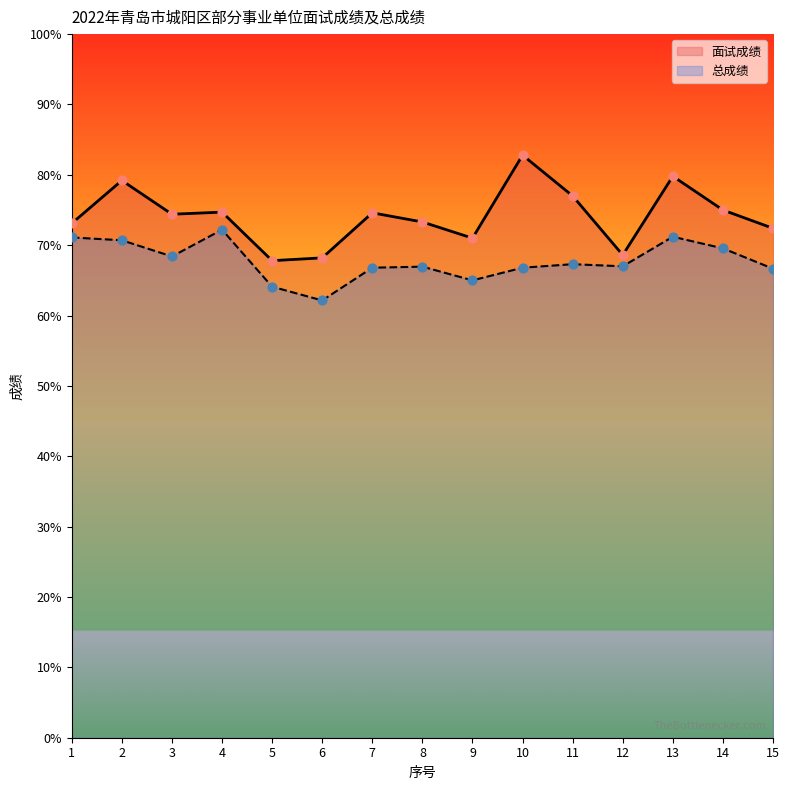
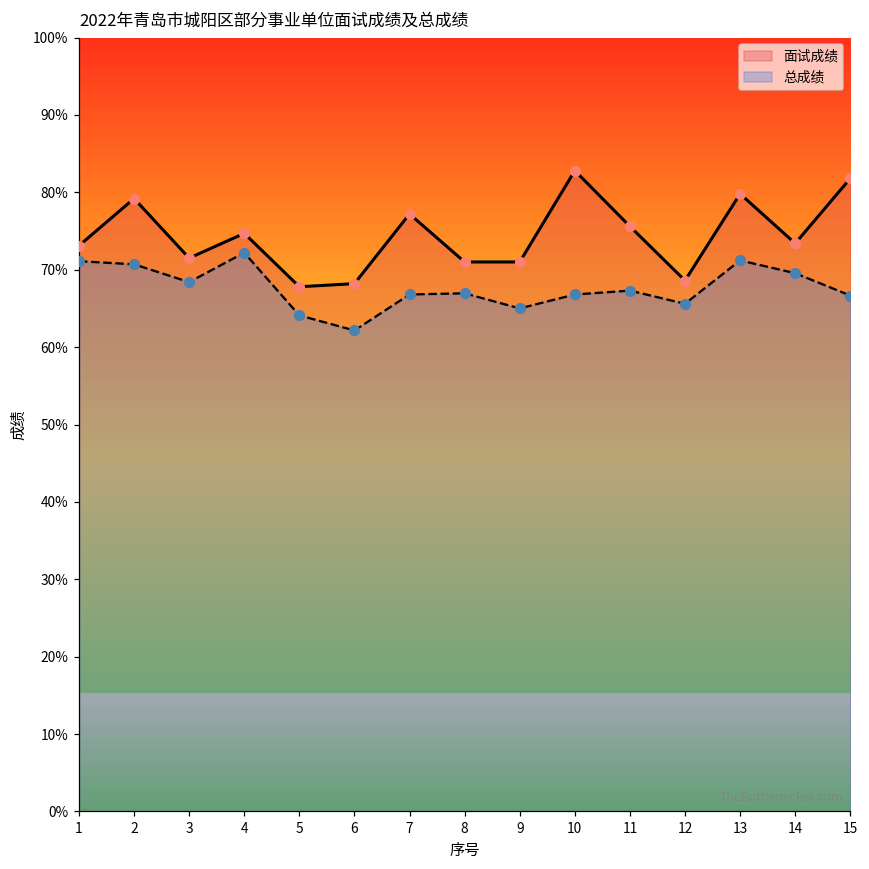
面试成绩, 3: 74% -> 72%
面试成绩, 7: 75% -> 77%
面试成绩, 8: 73% -> 71%
面试成绩, 11: 77% -> 76%
总成绩, 12: 67% -> 66%
面试成绩, 14: 75% -> 73%
面试成绩, 15: 72% -> 82%
